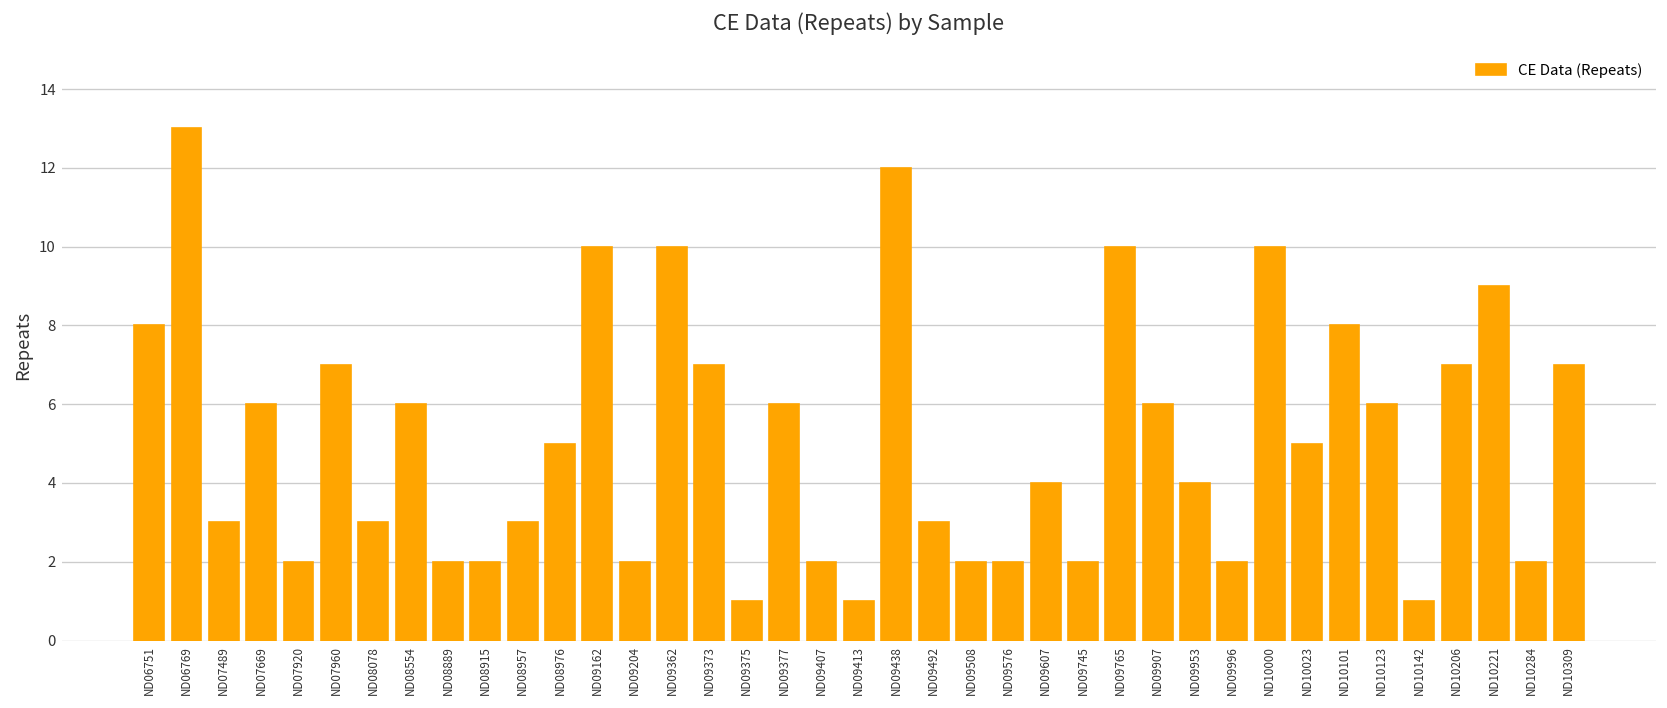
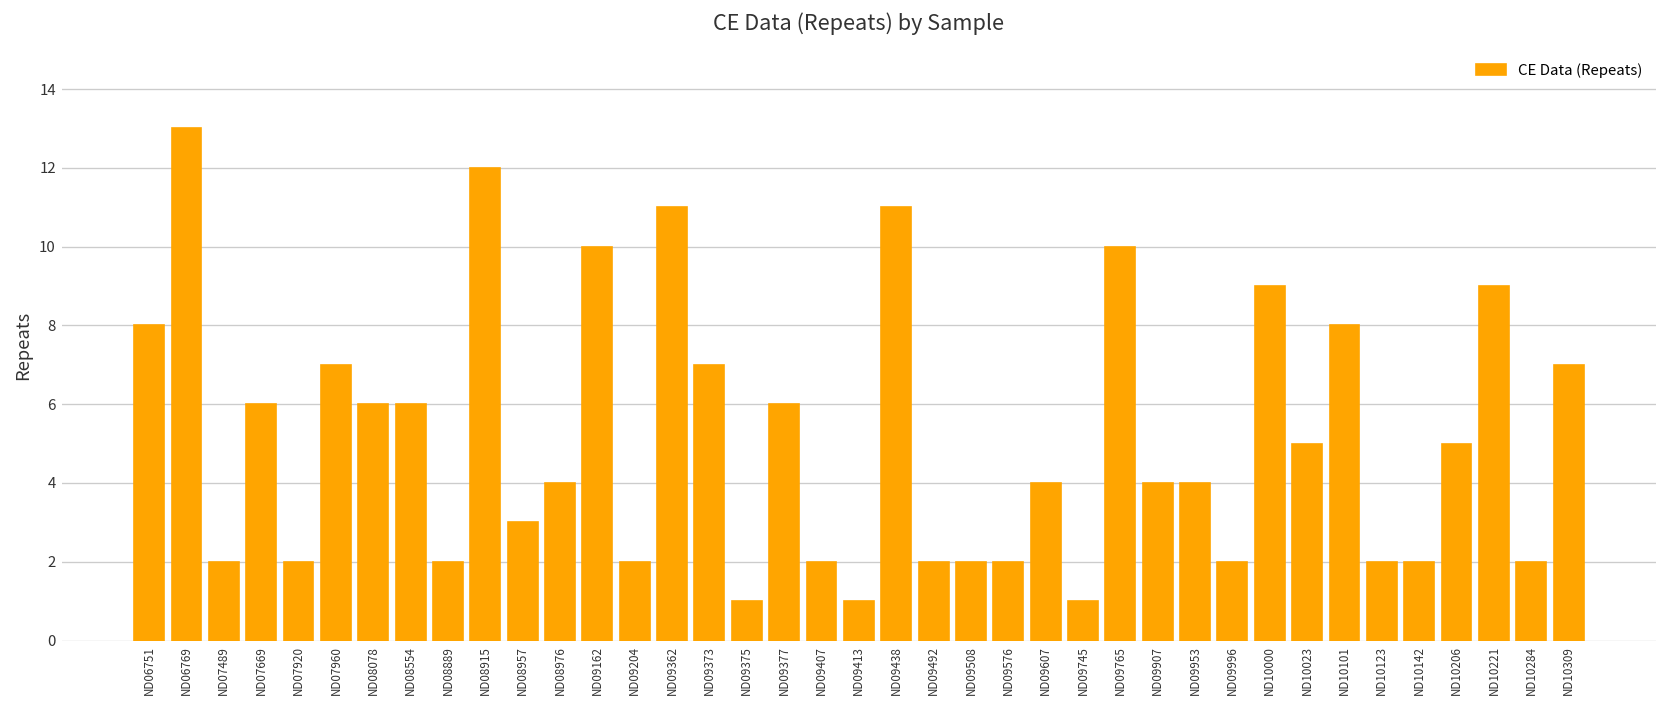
ND07489: 3 -> 2
ND08078: 3 -> 6
ND08915: 2 -> 12
ND08976: 5 -> 4
ND09362: 10 -> 11
ND09438: 12 -> 11
ND09492: 3 -> 2
ND09745: 2 -> 1
ND09907: 6 -> 4
ND10000: 10 -> 9
ND10123: 6 -> 2
ND10142: 1 -> 2
ND10206: 7 -> 5
